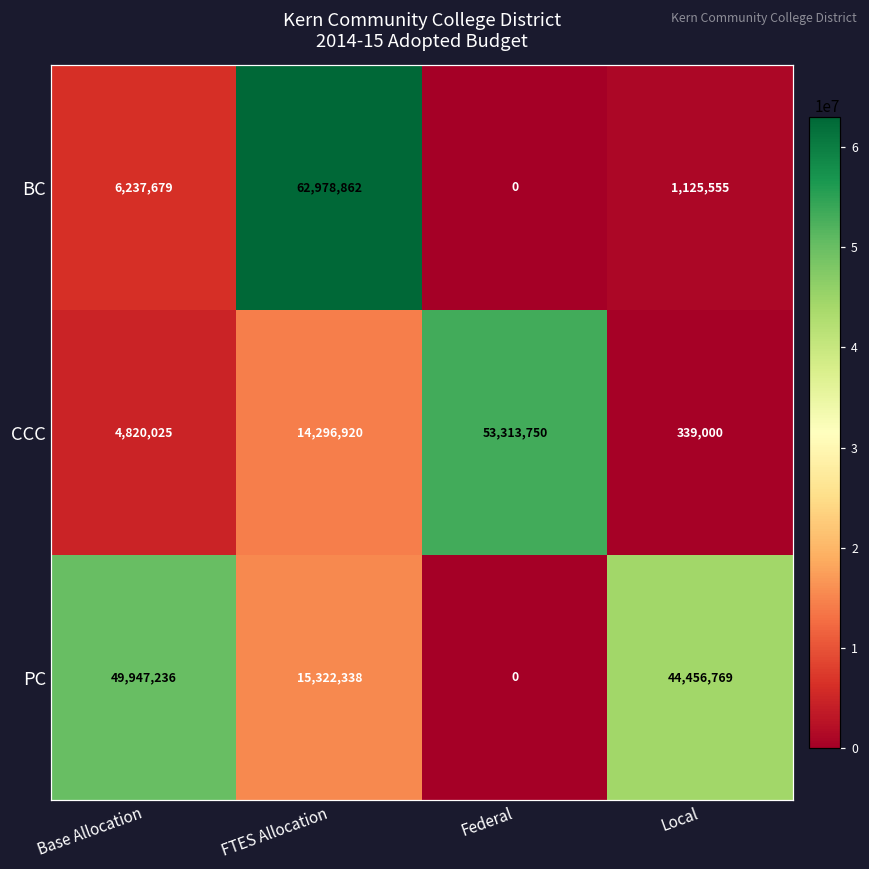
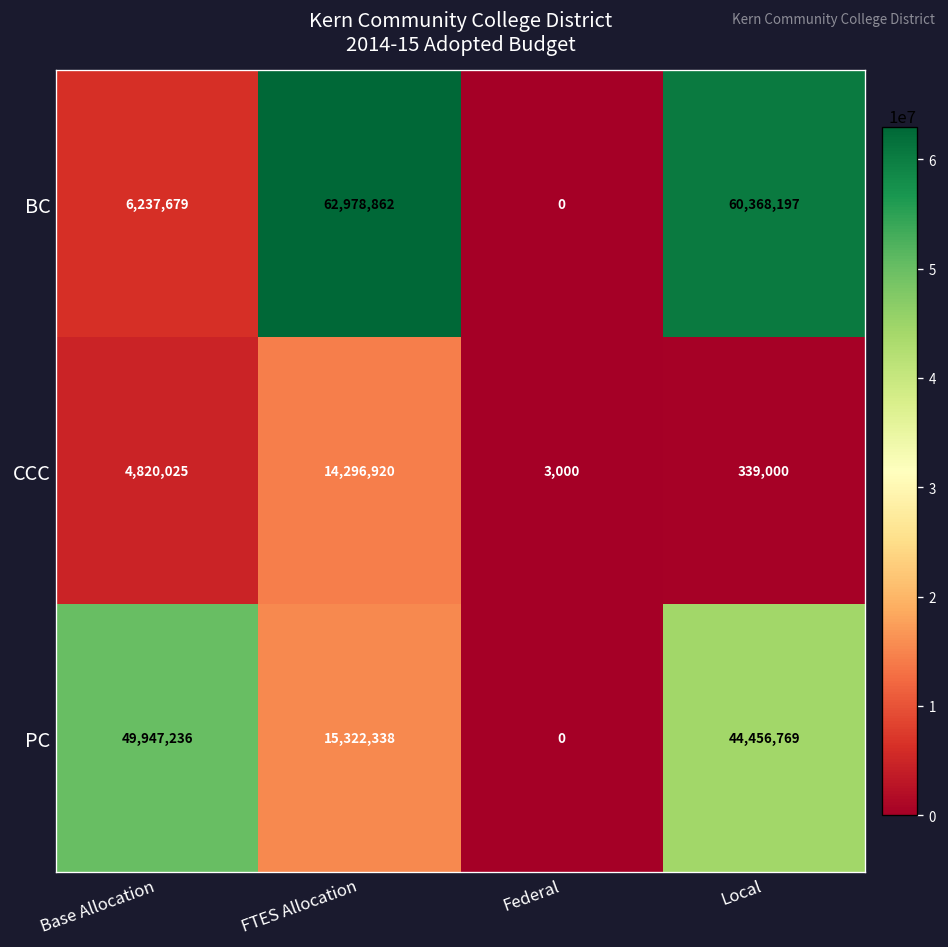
BC, Local: 1,125,555 -> 60,368,197
CCC, Federal: 53,313,750 -> 3,000
